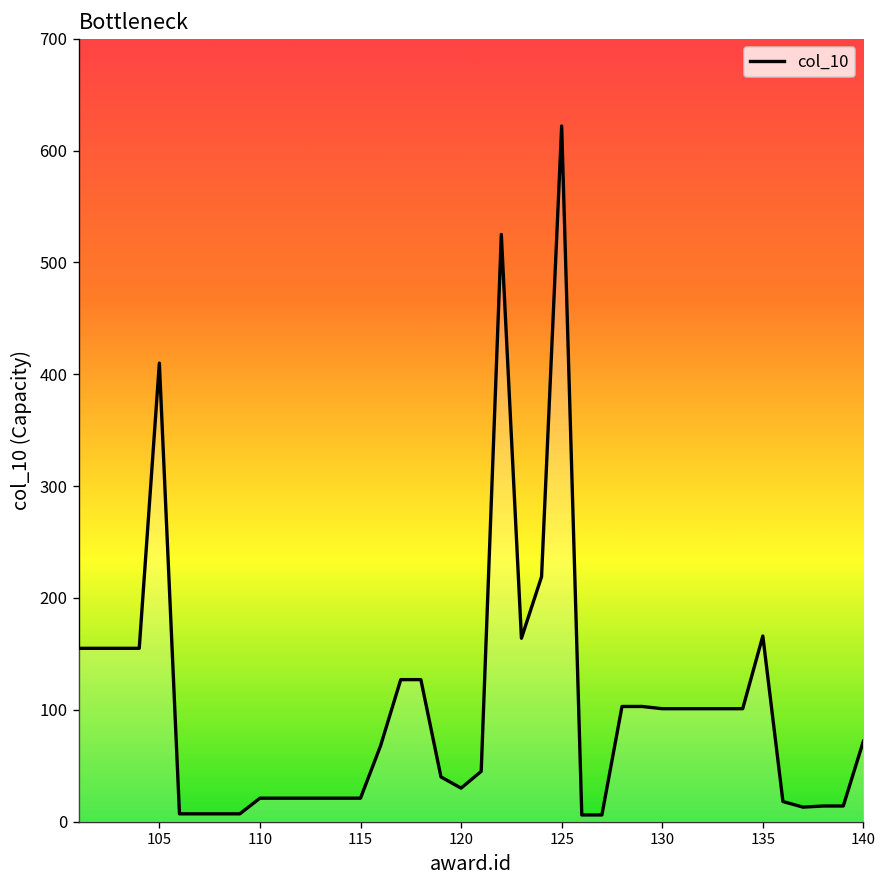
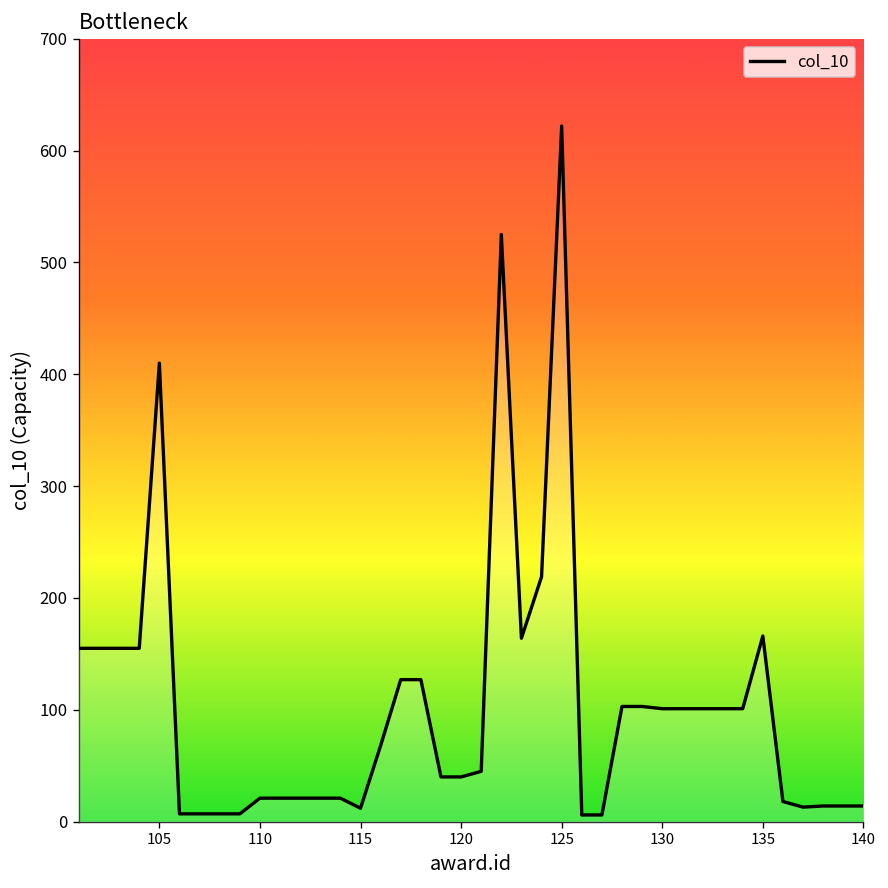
115: 20 -> 10
120: 30 -> 40
140: 70 -> 10
